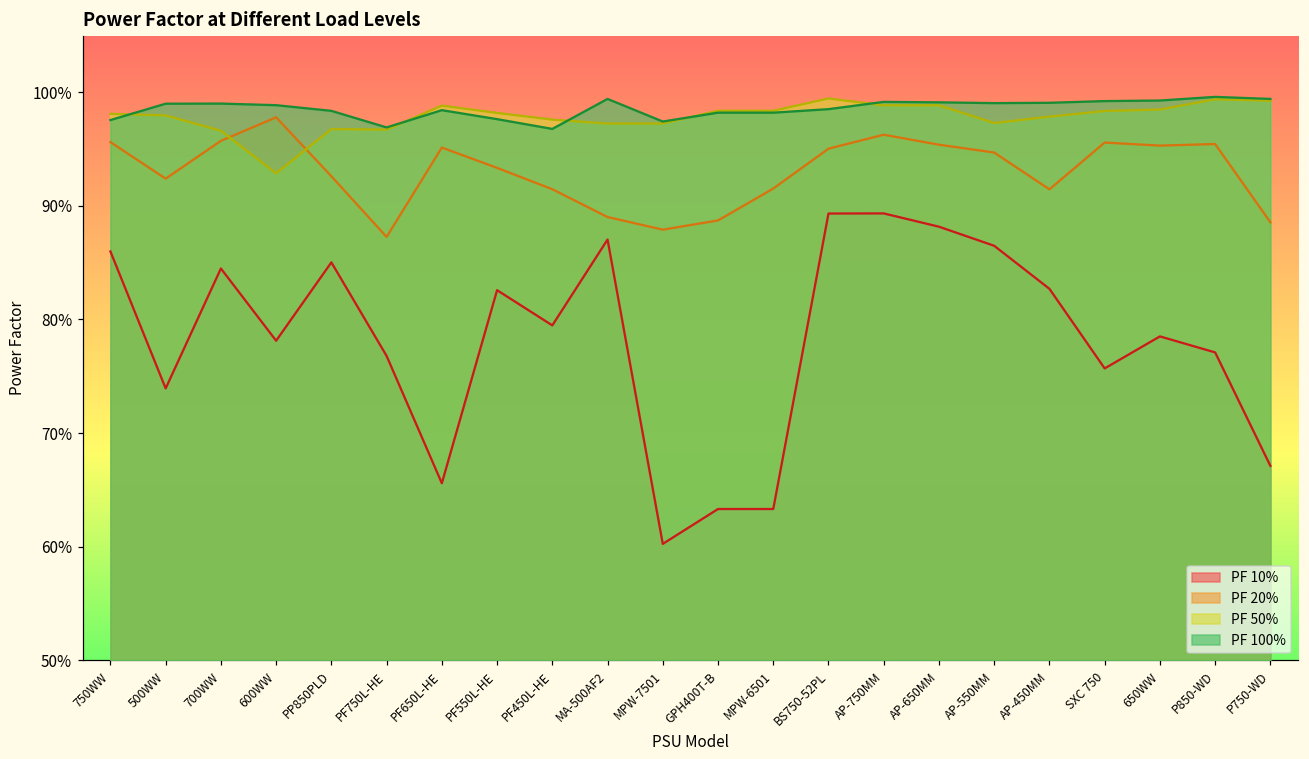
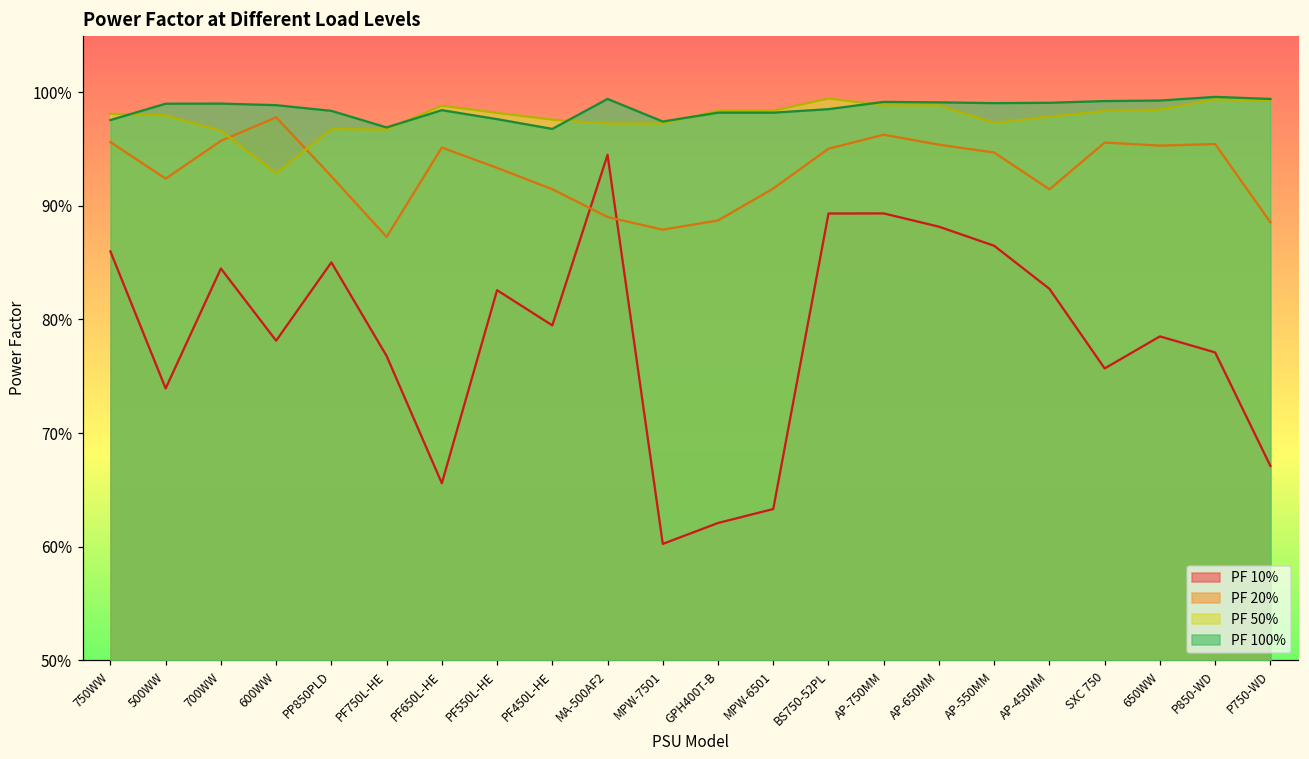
PF 10%, MA-500AF2: 87.0% -> 94.5%
PF 10%, GPH400T-B: 63.3% -> 62.1%
